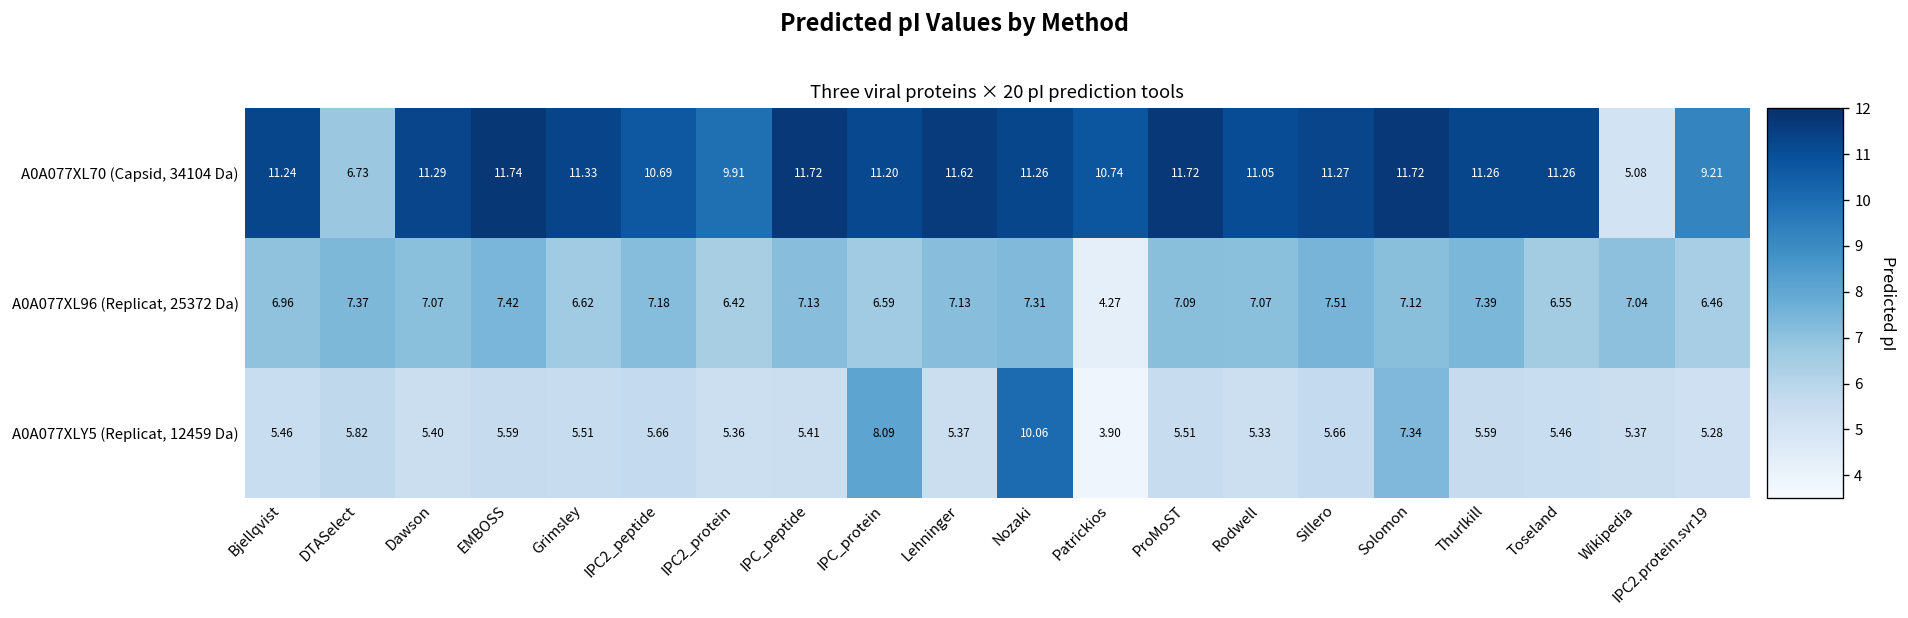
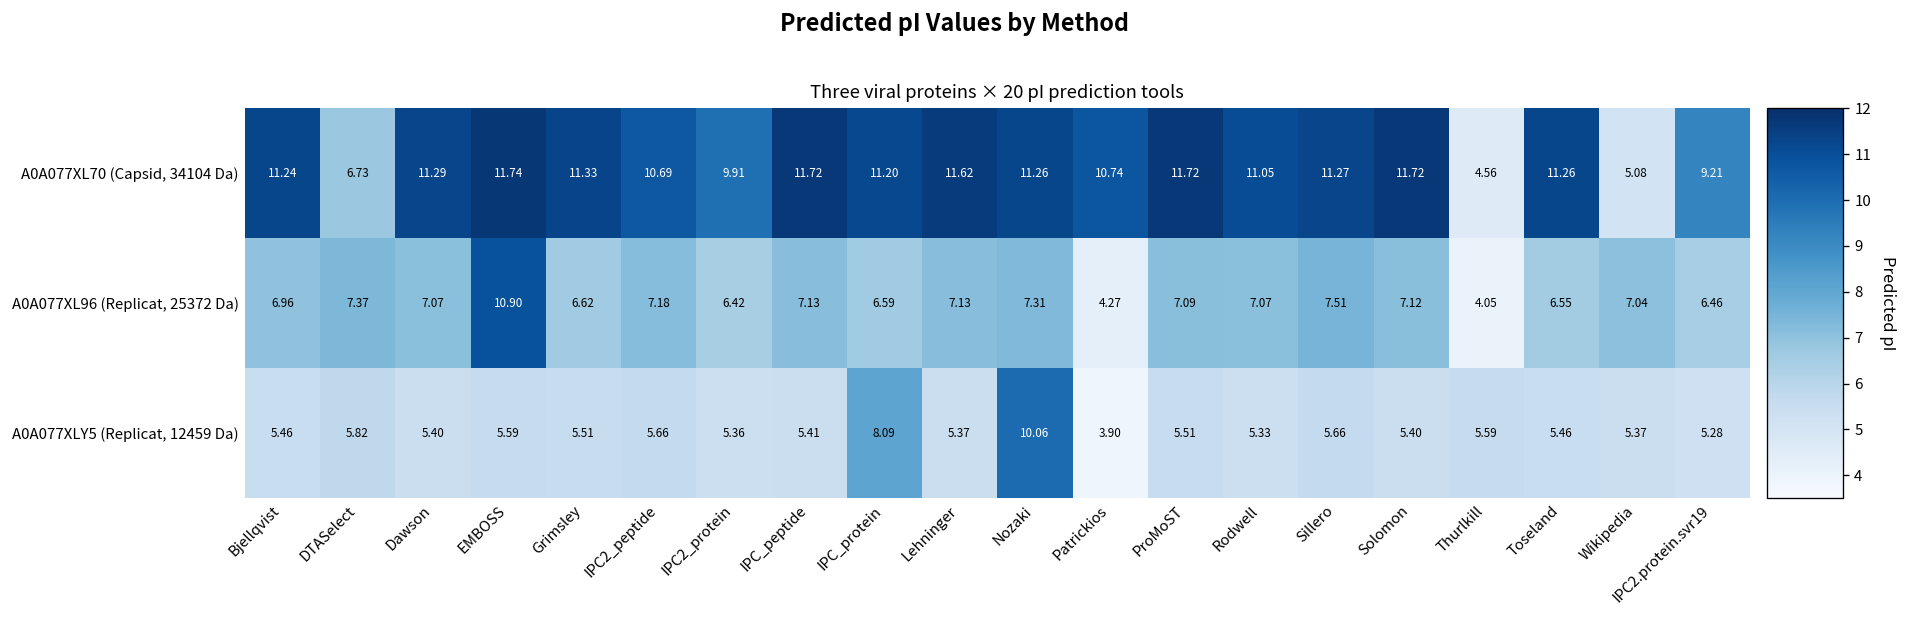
A0A077XL70 (Capsid, 34104 Da), Thurlkill: 11.26 -> 4.56
A0A077XL96 (Replicat, 25372 Da), EMBOSS: 7.42 -> 10.90
A0A077XL96 (Replicat, 25372 Da), Thurlkill: 7.39 -> 4.05
A0A077XLY5 (Replicat, 12459 Da), Solomon: 7.34 -> 5.40
